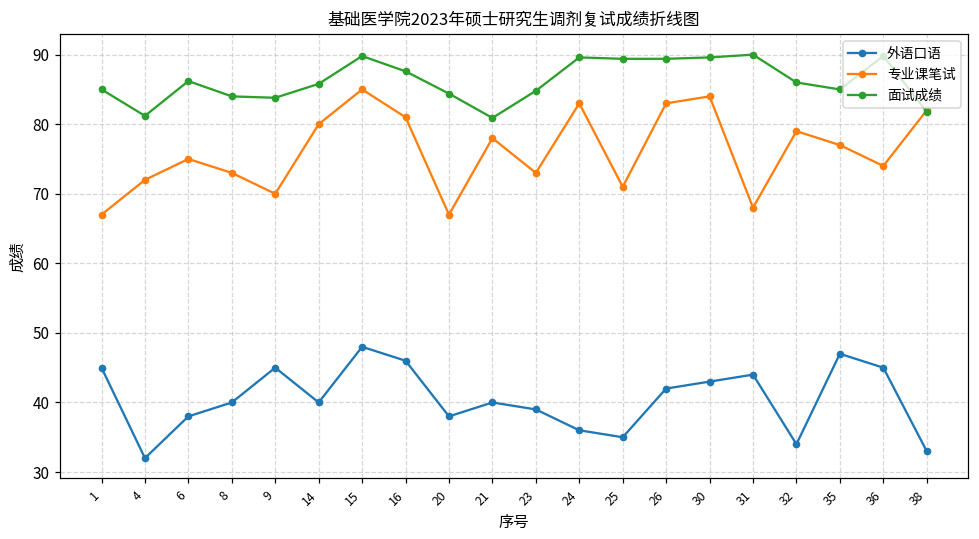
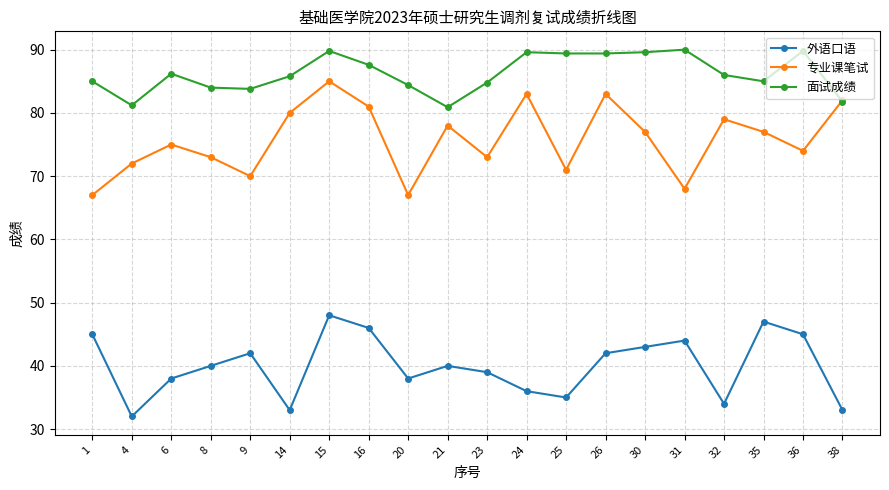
外语口语, 9: 45 -> 42
外语口语, 14: 40 -> 33
专业课笔试, 30: 84 -> 77
